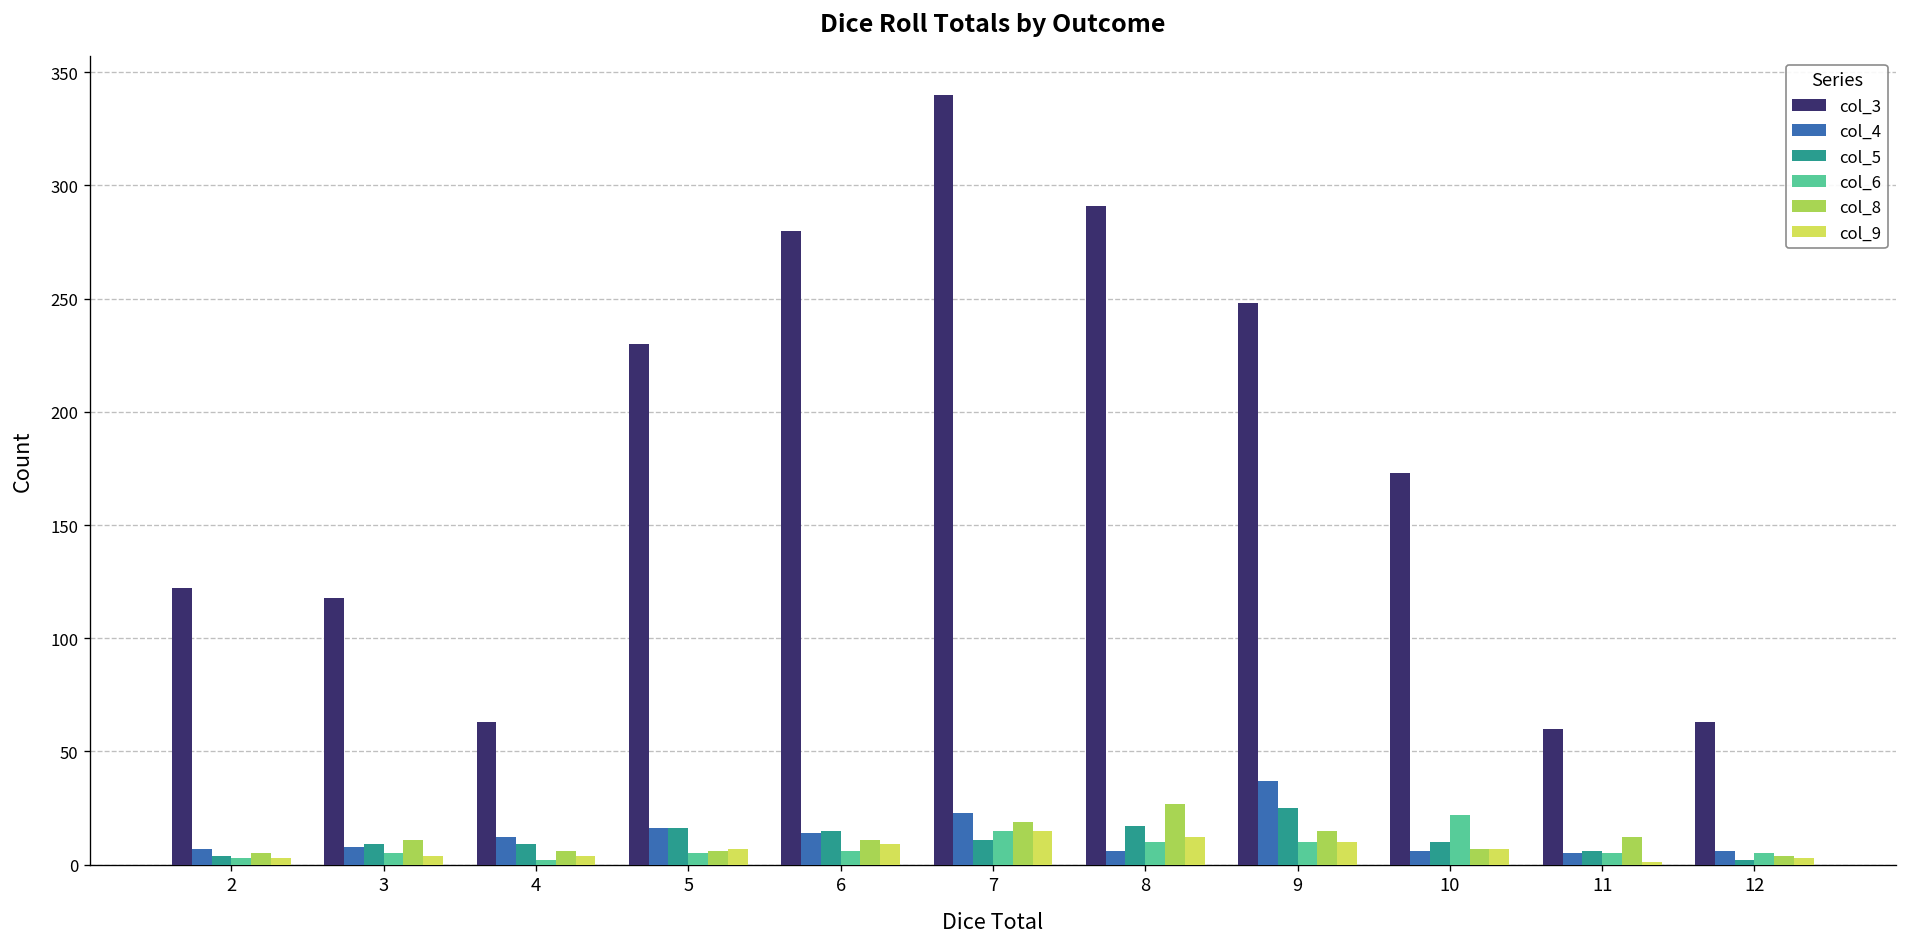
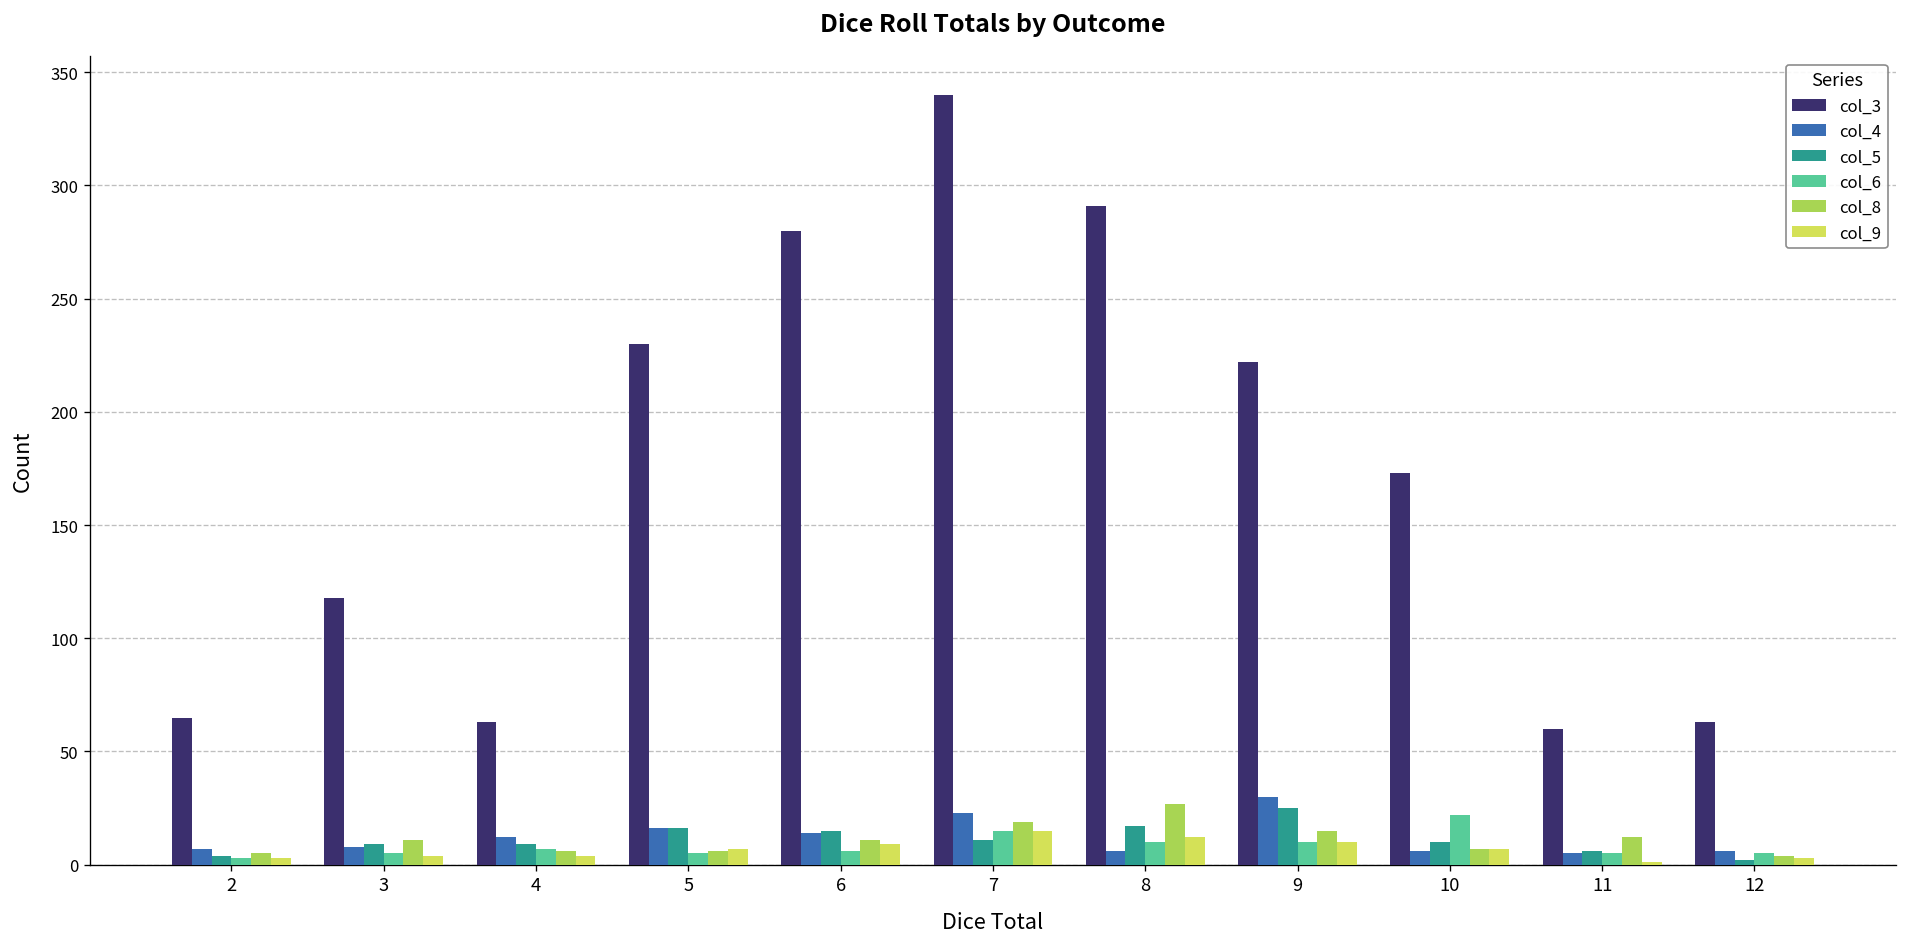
col_3, 2: 122 -> 65
col_6, 4: 2 -> 7
col_3, 9: 248 -> 222
col_4, 9: 37 -> 30
